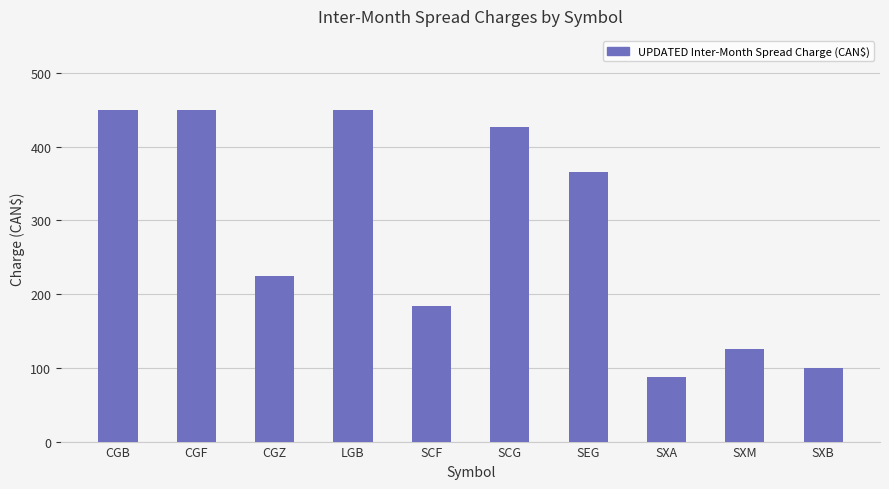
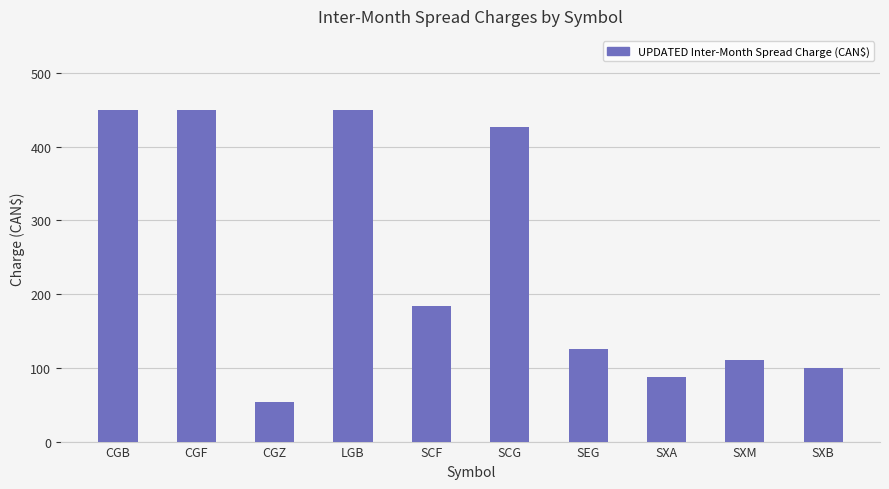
CGZ: 230 -> 50
SEG: 370 -> 130
SXM: 130 -> 110
